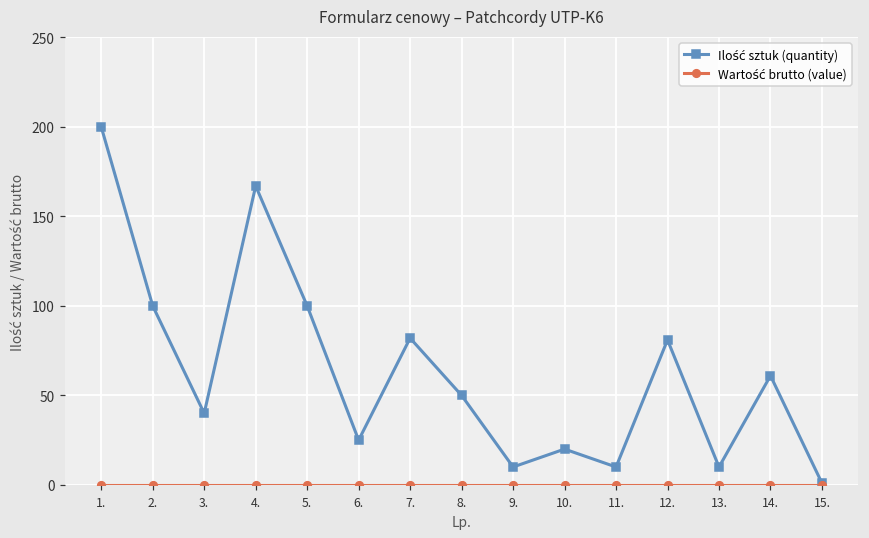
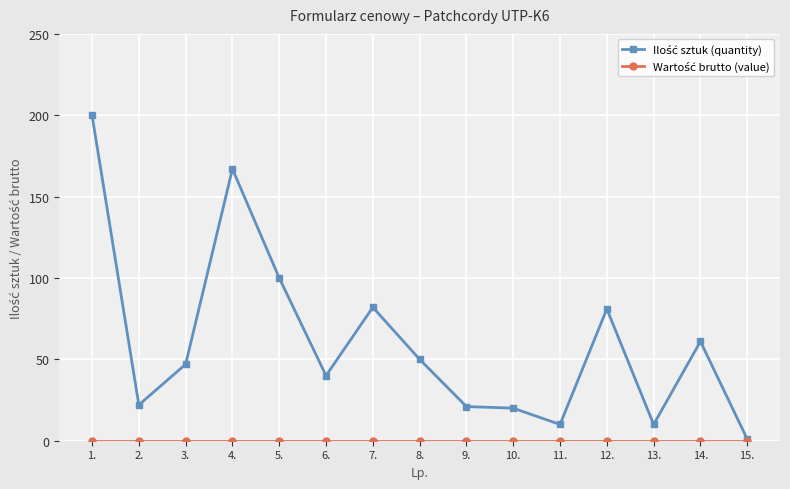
Ilość sztuk (quantity), 2.: 100 -> 22
Ilość sztuk (quantity), 3.: 40 -> 47
Ilość sztuk (quantity), 6.: 25 -> 40
Ilość sztuk (quantity), 9.: 10 -> 21
